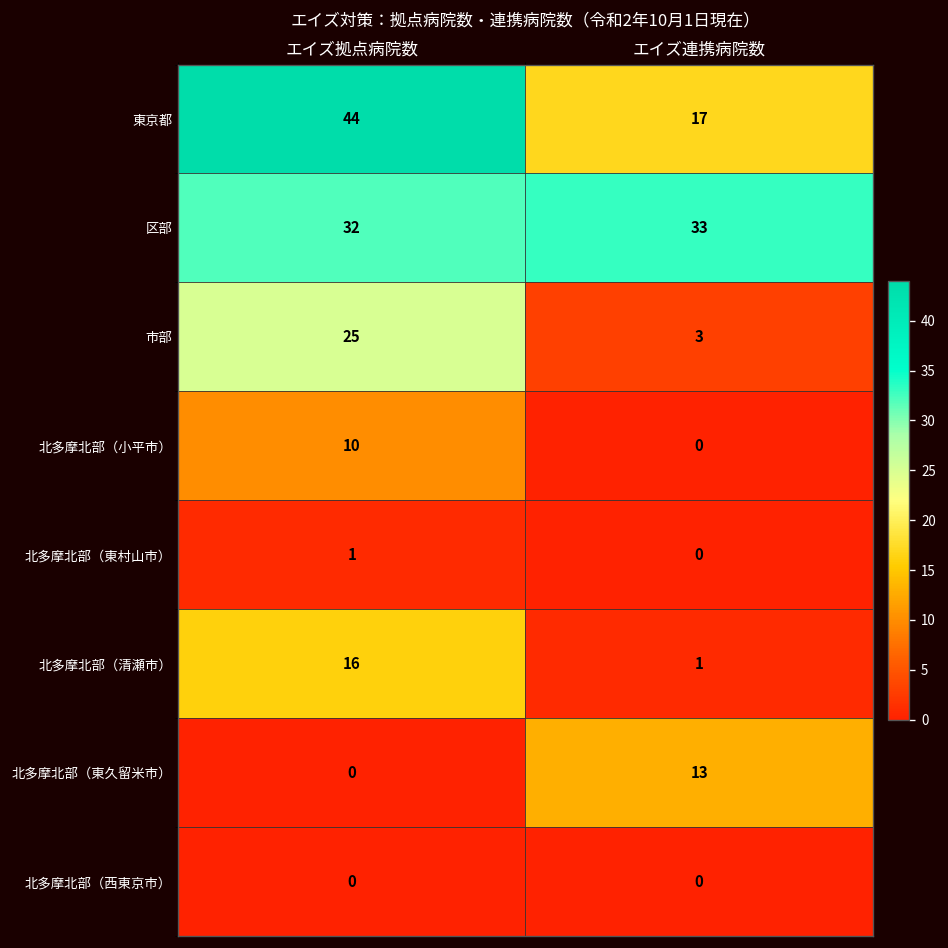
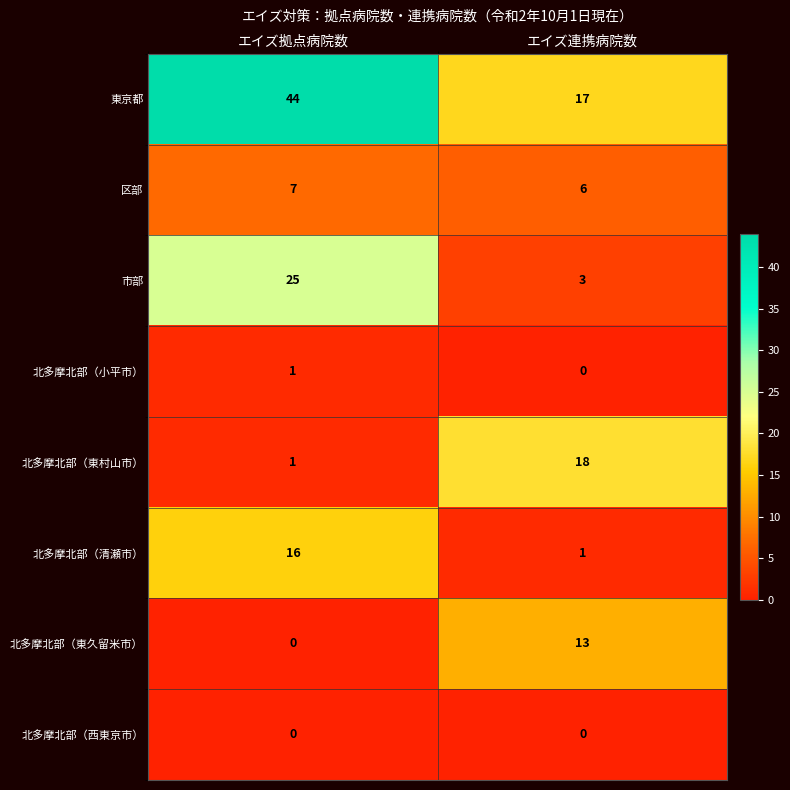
区部, エイズ拠点病院数: 32 -> 7
区部, エイズ連携病院数: 33 -> 6
北多摩北部（小平市）, エイズ拠点病院数: 10 -> 1
北多摩北部（東村山市）, エイズ連携病院数: 0 -> 18
